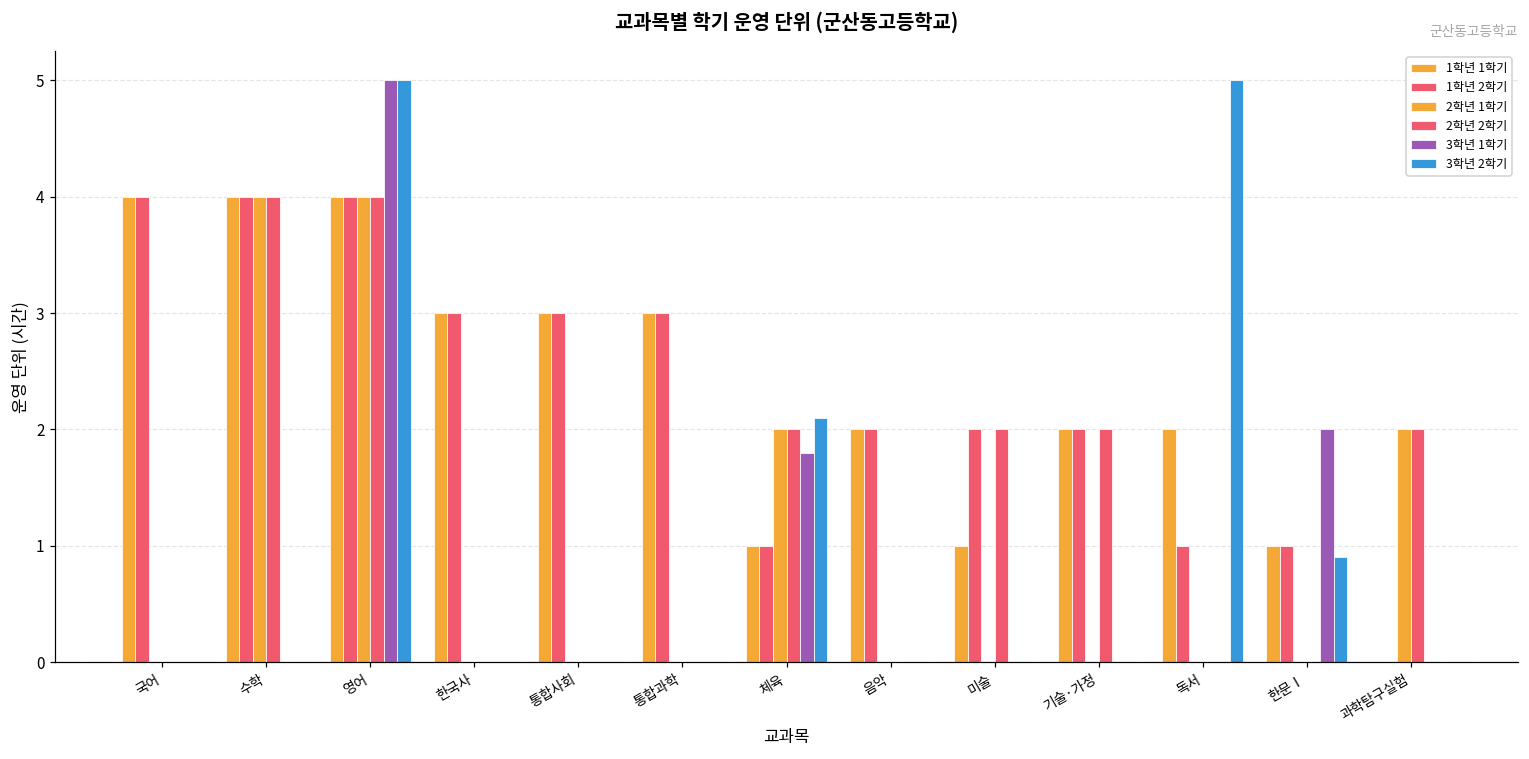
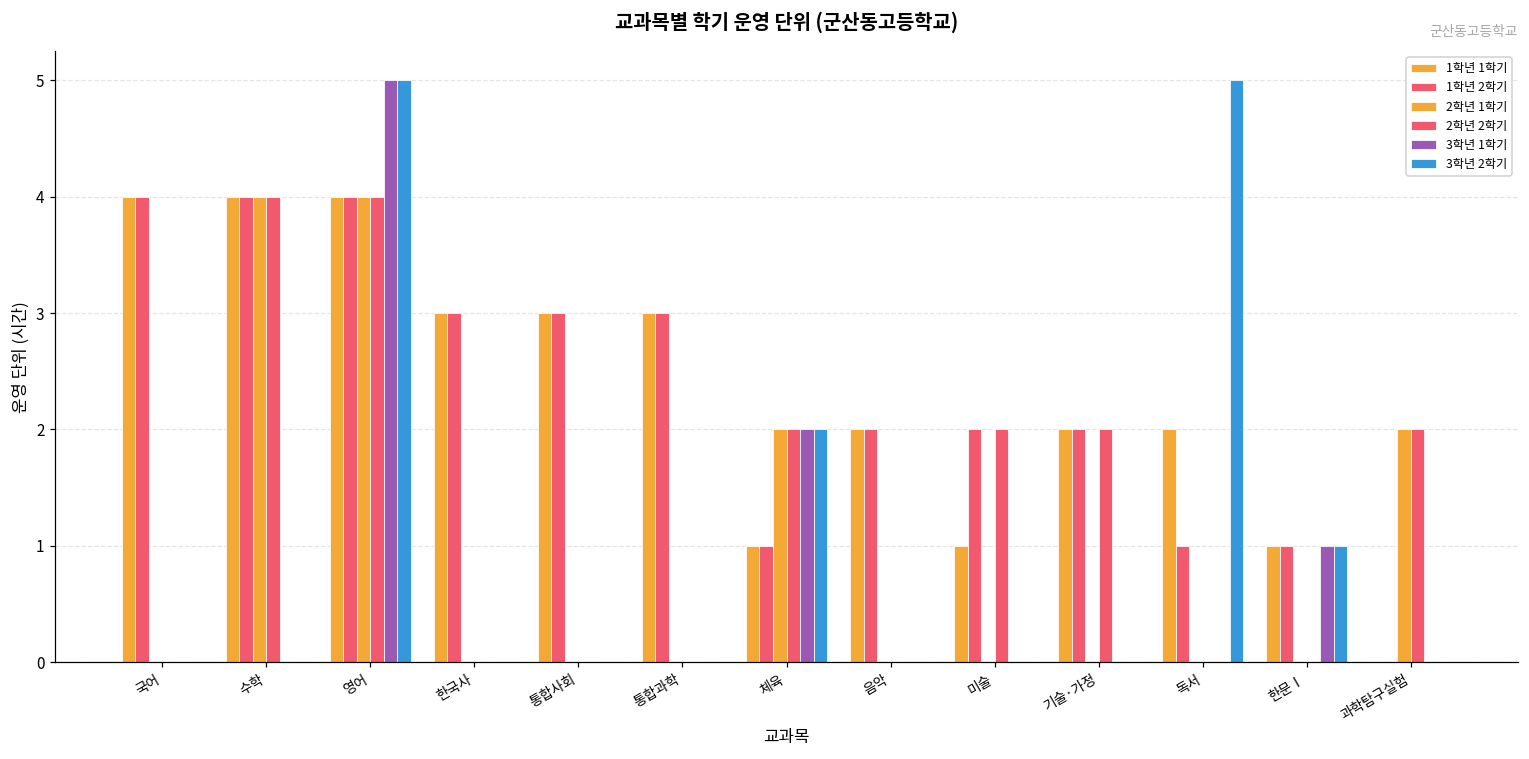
3학년 1학기, 체육: 1.8 -> 2.0
3학년 2학기, 체육: 2.1 -> 2.0
3학년 1학기, 한문Ⅰ: 2 -> 1
3학년 2학기, 한문Ⅰ: 0.9 -> 1.0
